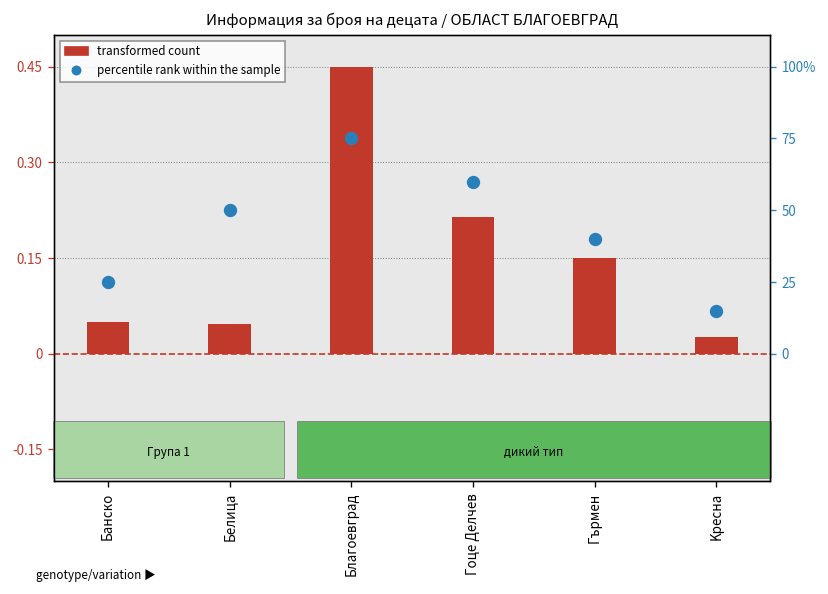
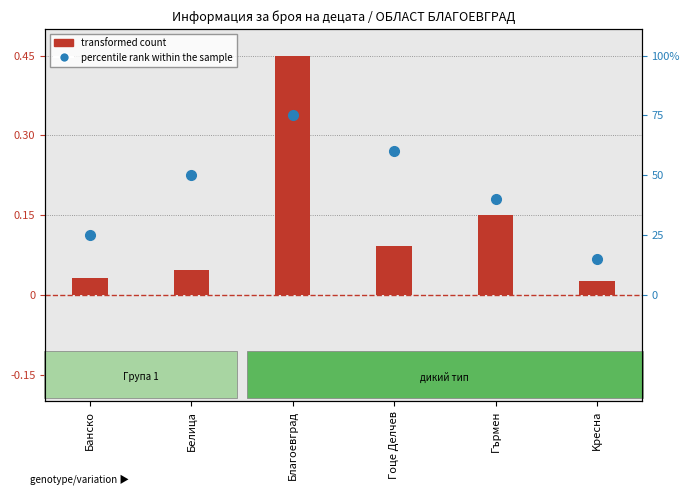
transformed count, Банско: 0.05 -> 0.03
transformed count, Гоце Делчев: 0.21 -> 0.09
